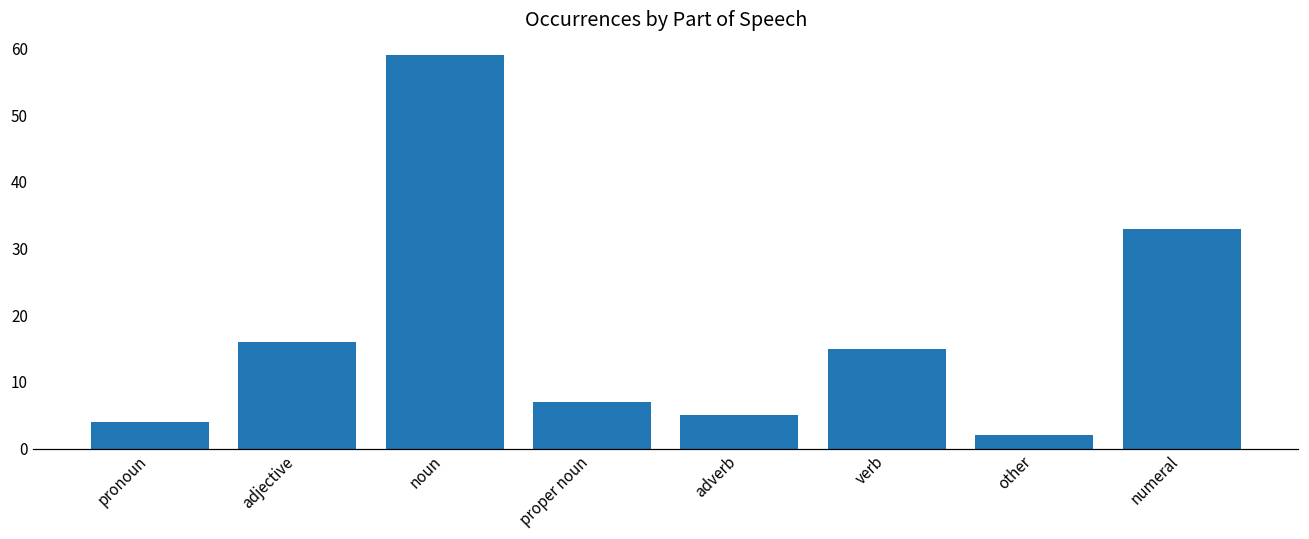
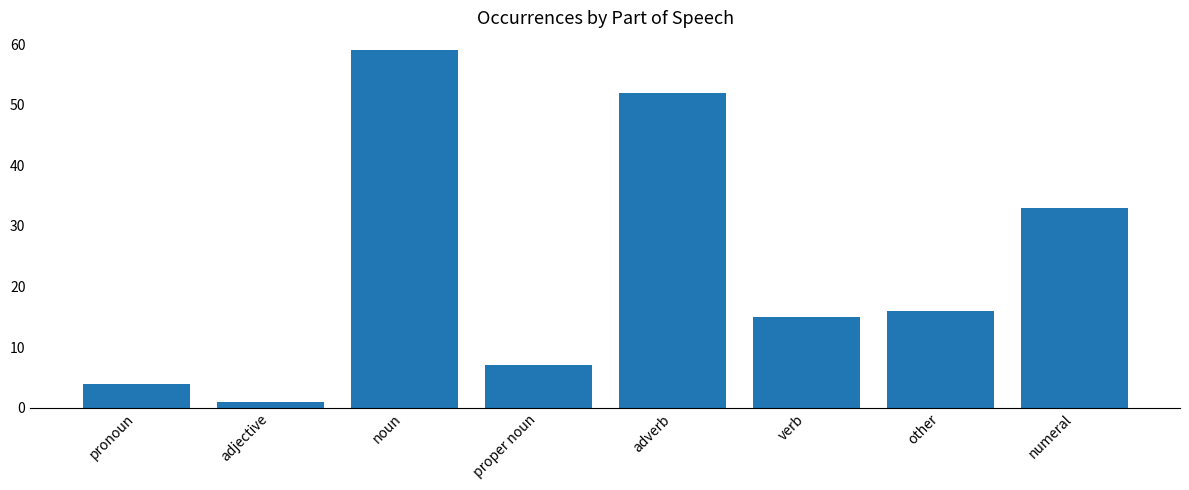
adjective: 16 -> 1
adverb: 5 -> 52
other: 2 -> 16
